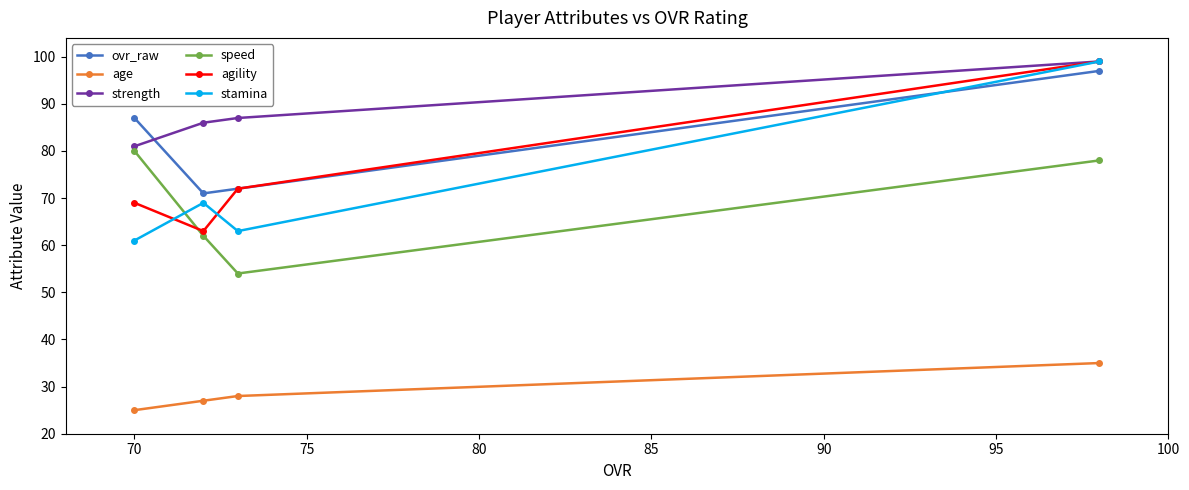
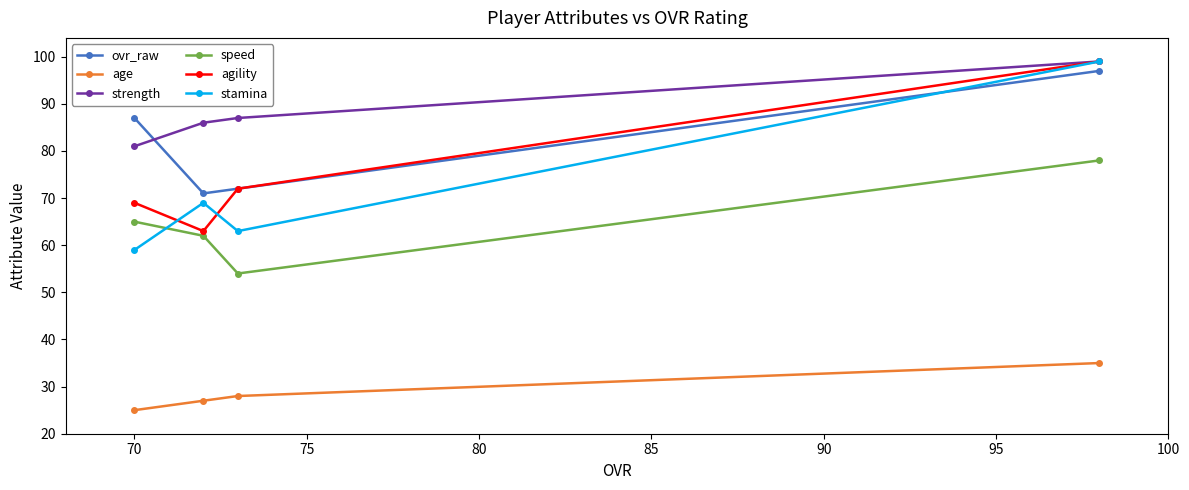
speed, 70: 80 -> 65
stamina, 70: 61 -> 59
